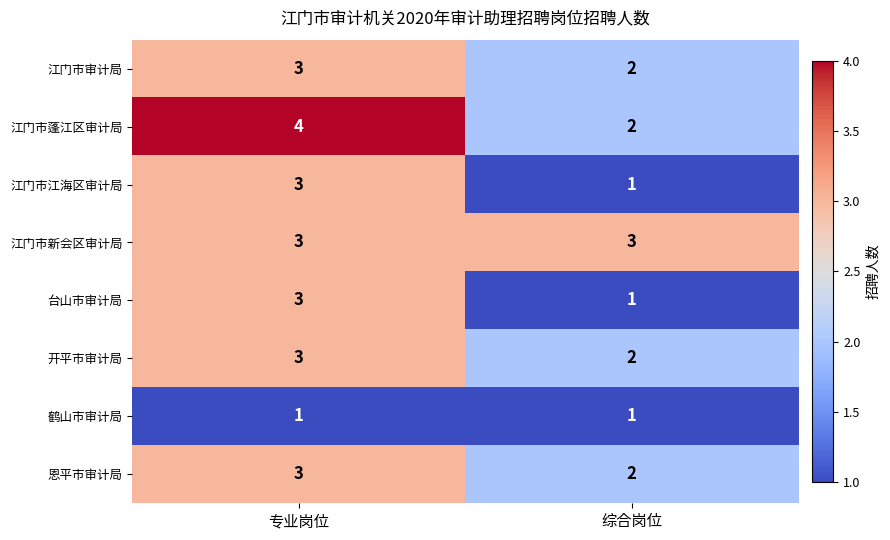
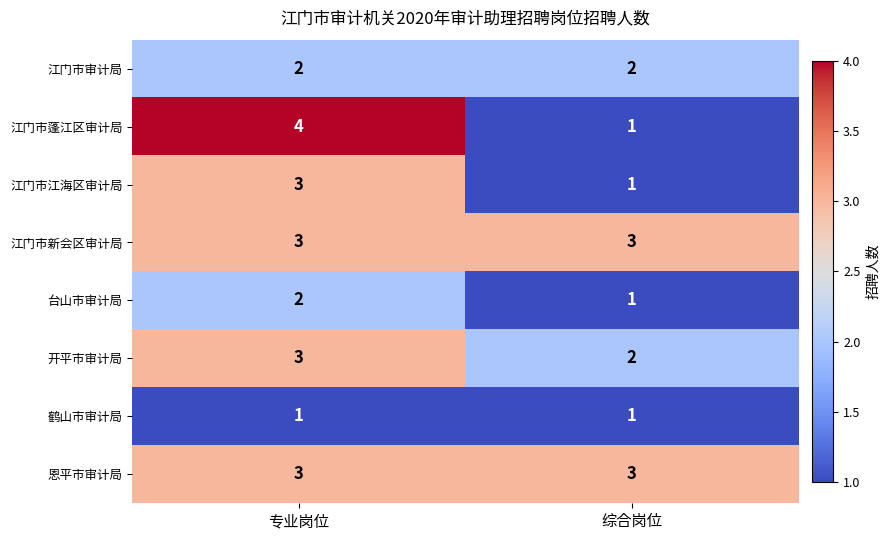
江门市审计局, 专业岗位: 3 -> 2
江门市蓬江区审计局, 综合岗位: 2 -> 1
台山市审计局, 专业岗位: 3 -> 2
恩平市审计局, 综合岗位: 2 -> 3
